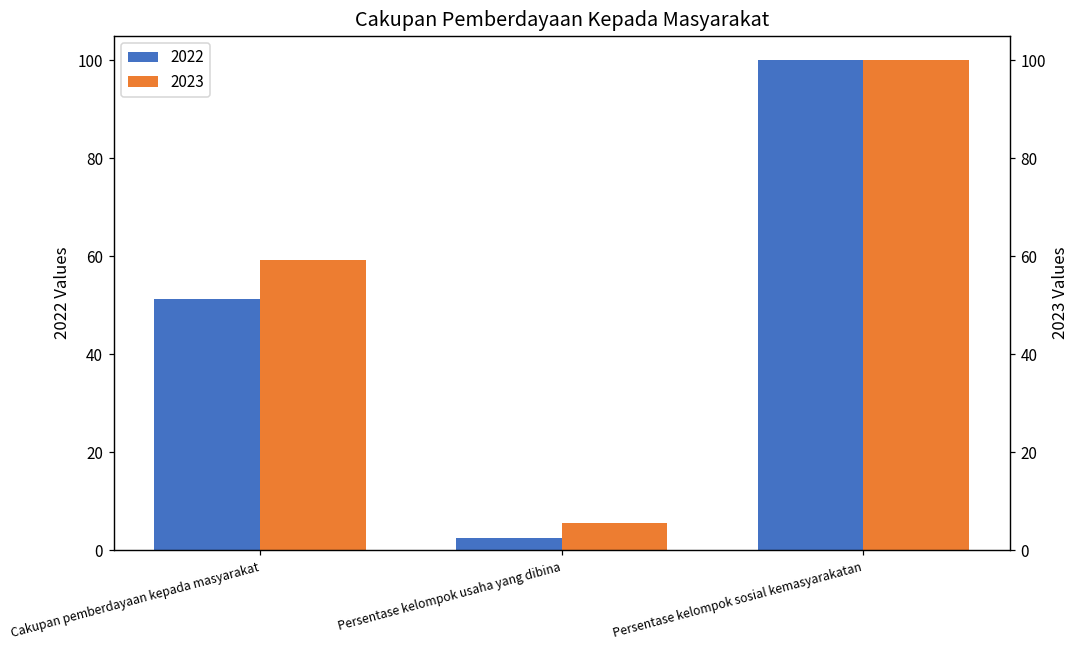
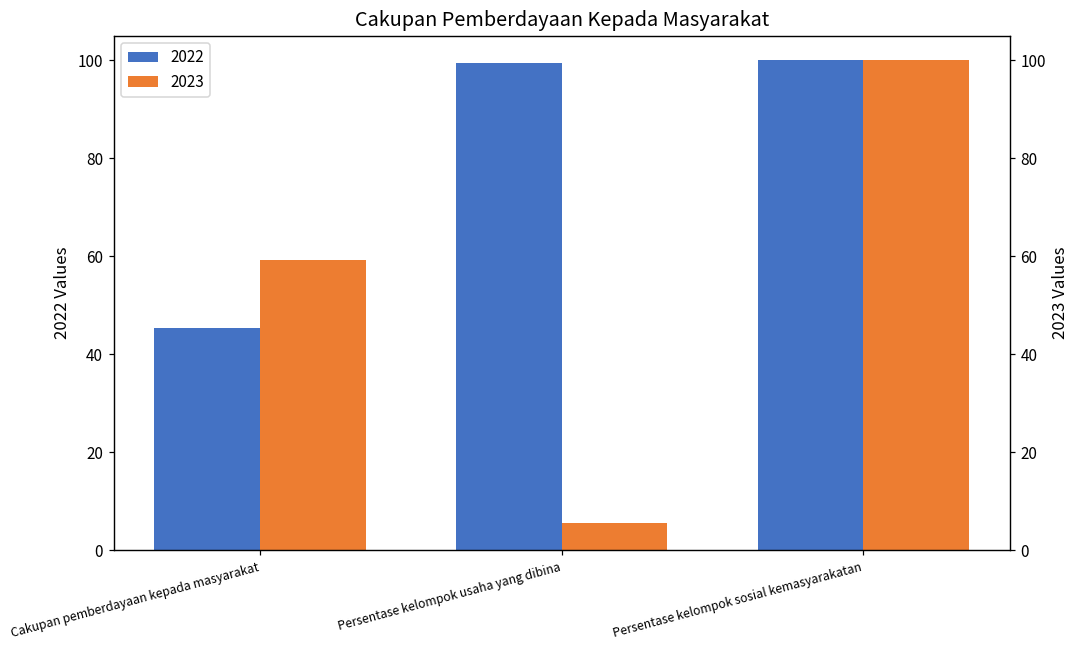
2022, Cakupan pemberdayaan kepada masyarakat: 51 -> 45
2022, Persentase kelompok usaha yang dibina: 3 -> 100
